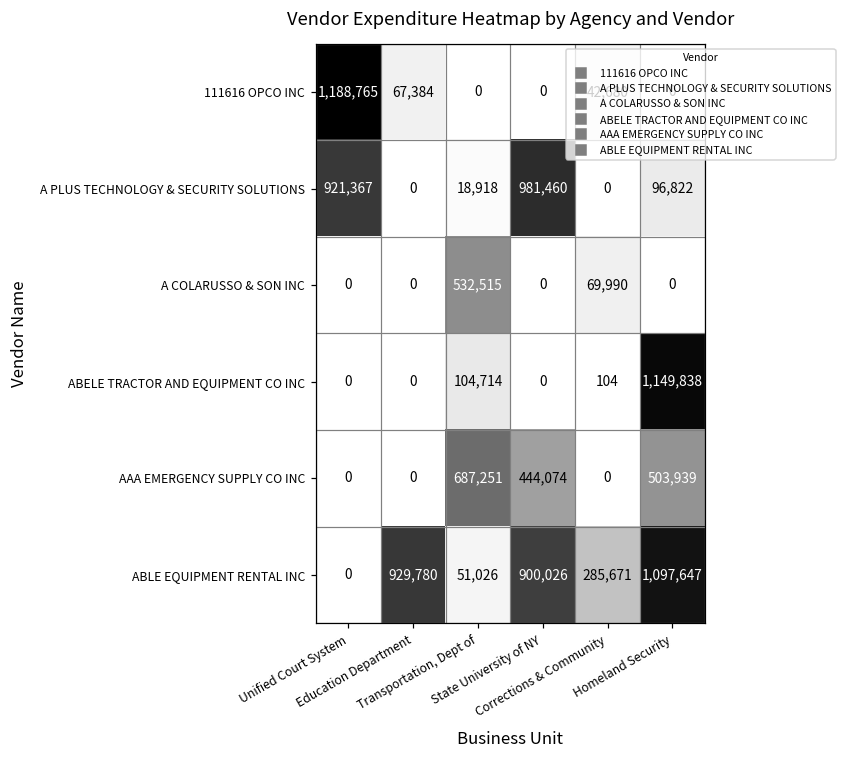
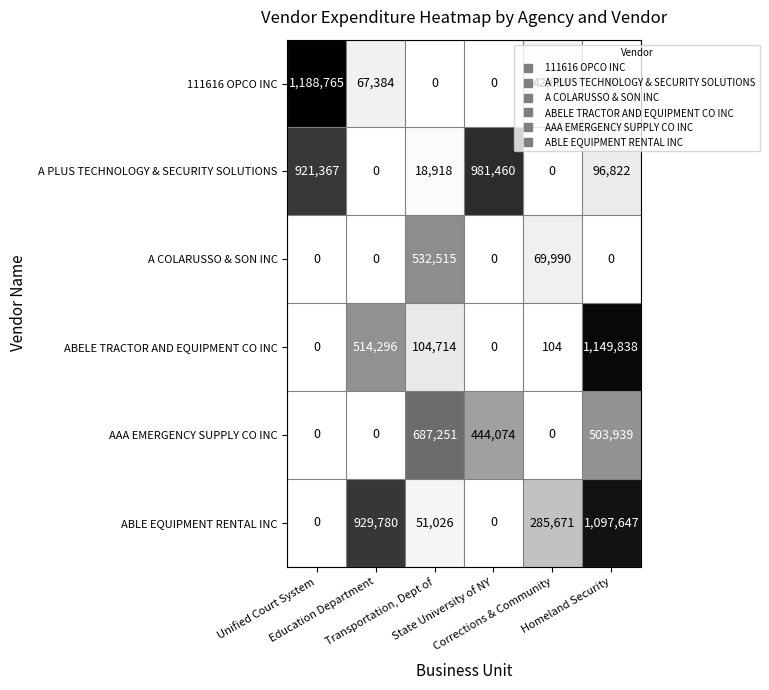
ABELE TRACTOR AND EQUIPMENT CO INC, Education Department: 0 -> 514,296
ABLE EQUIPMENT RENTAL INC, State University of NY: 900,026 -> 0
